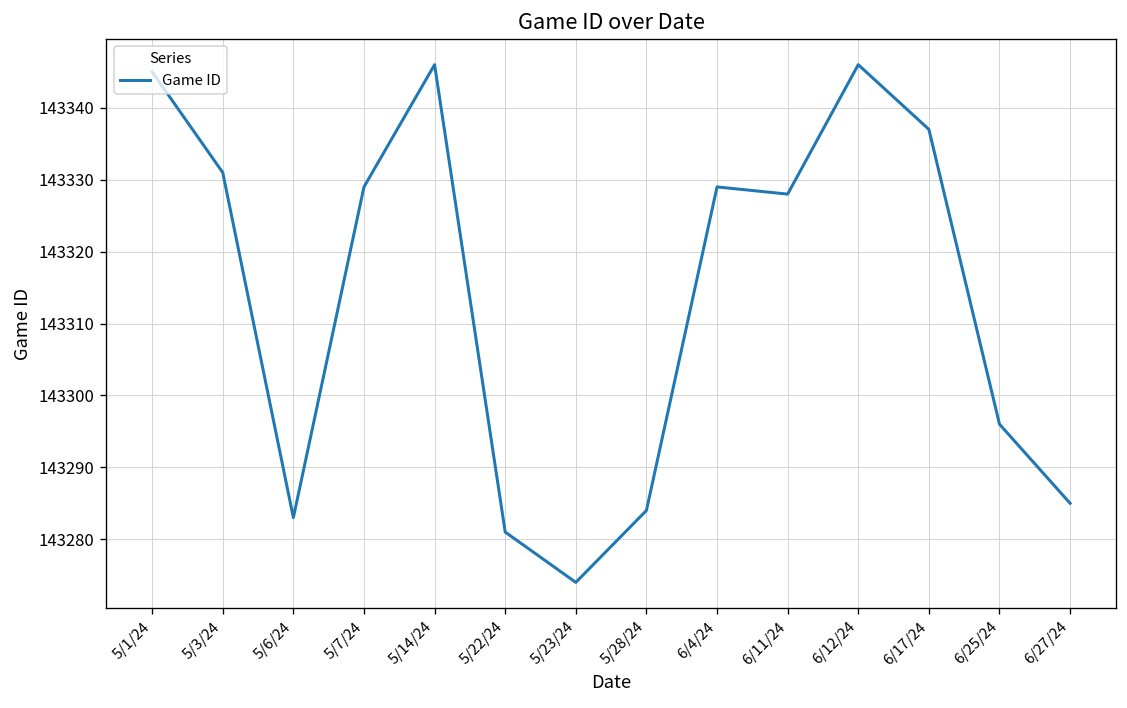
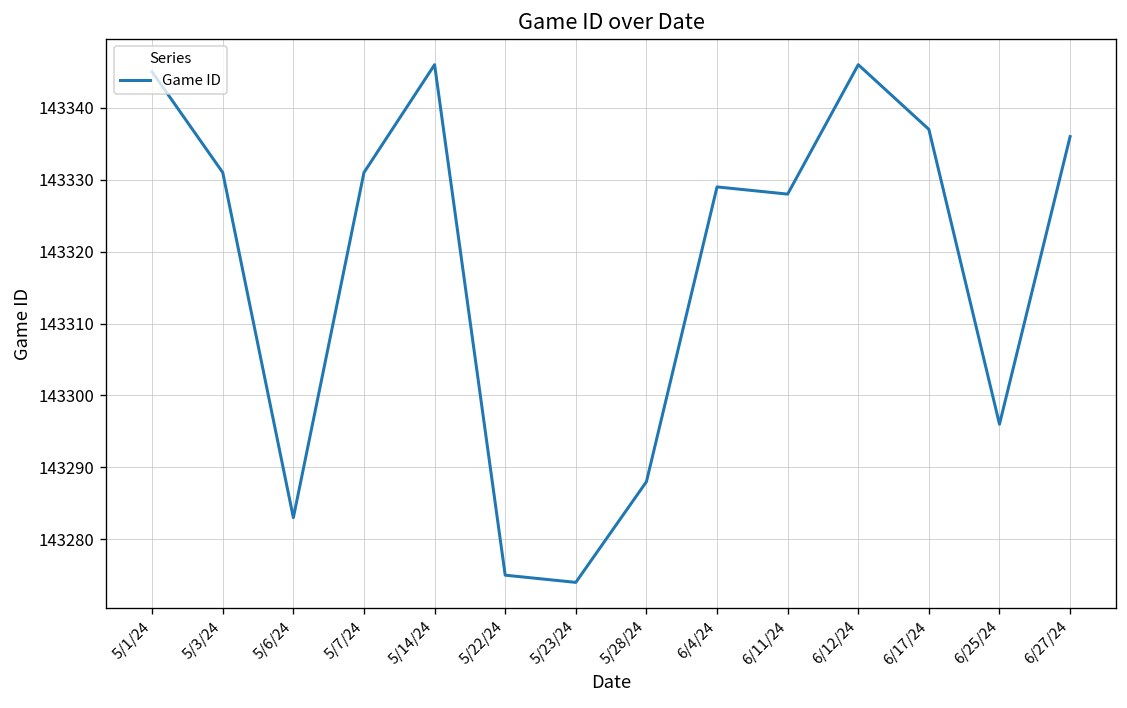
5/7/24: 143329 -> 143331
5/22/24: 143281 -> 143275
5/28/24: 143284 -> 143288
6/27/24: 143285 -> 143336
